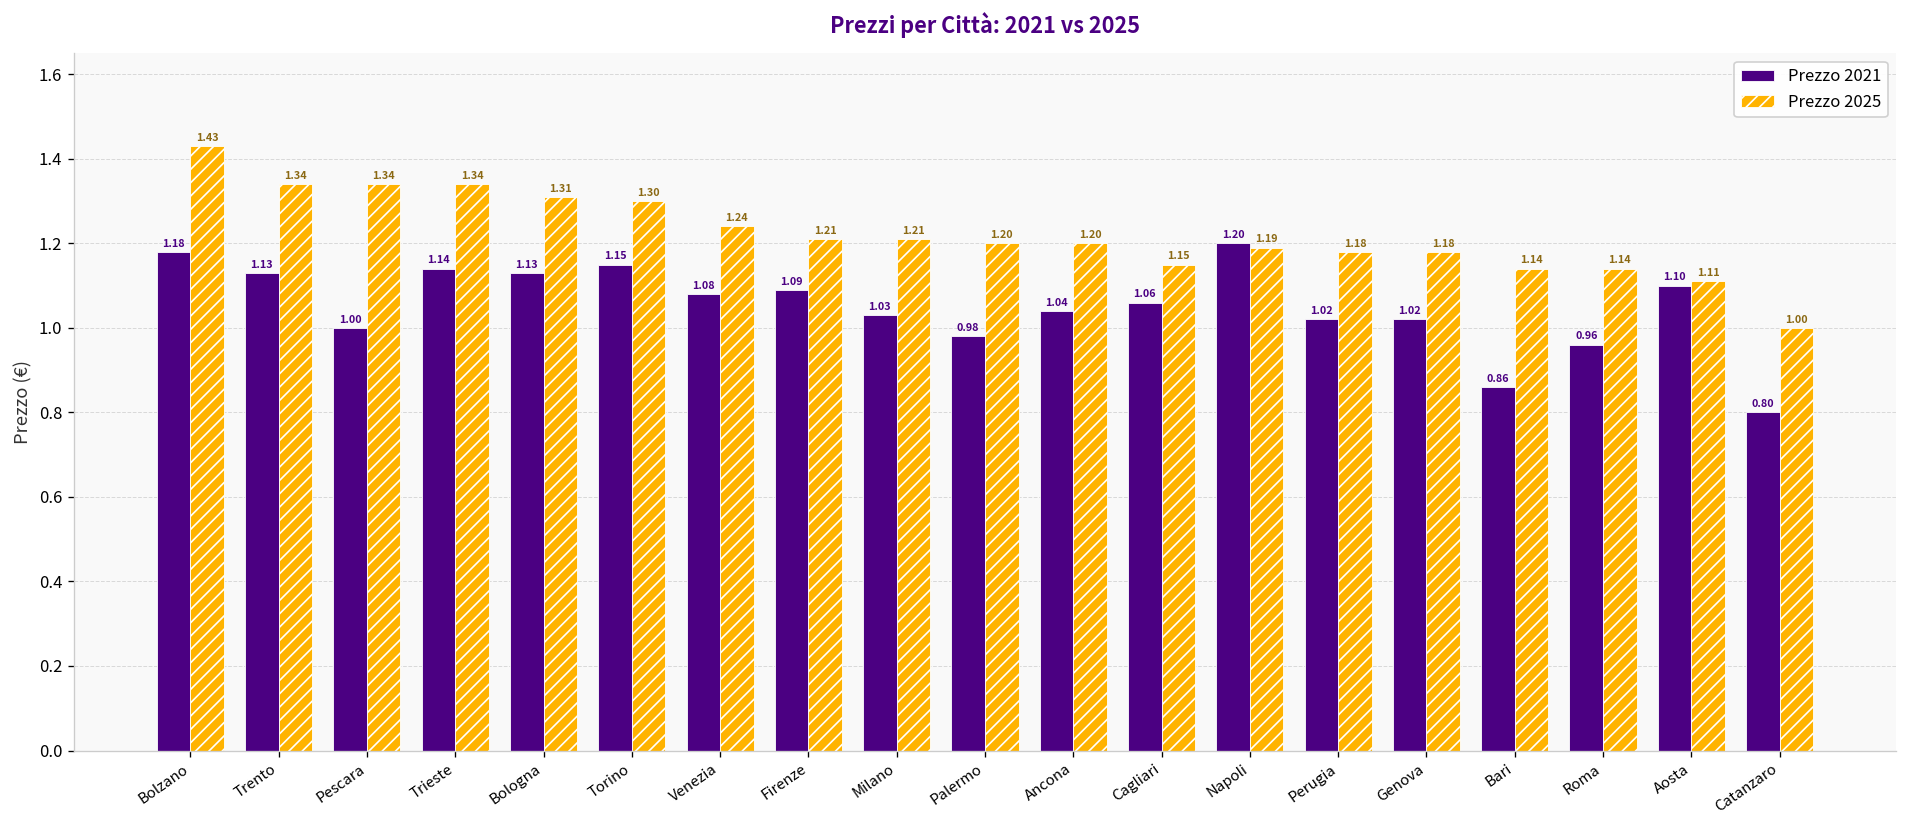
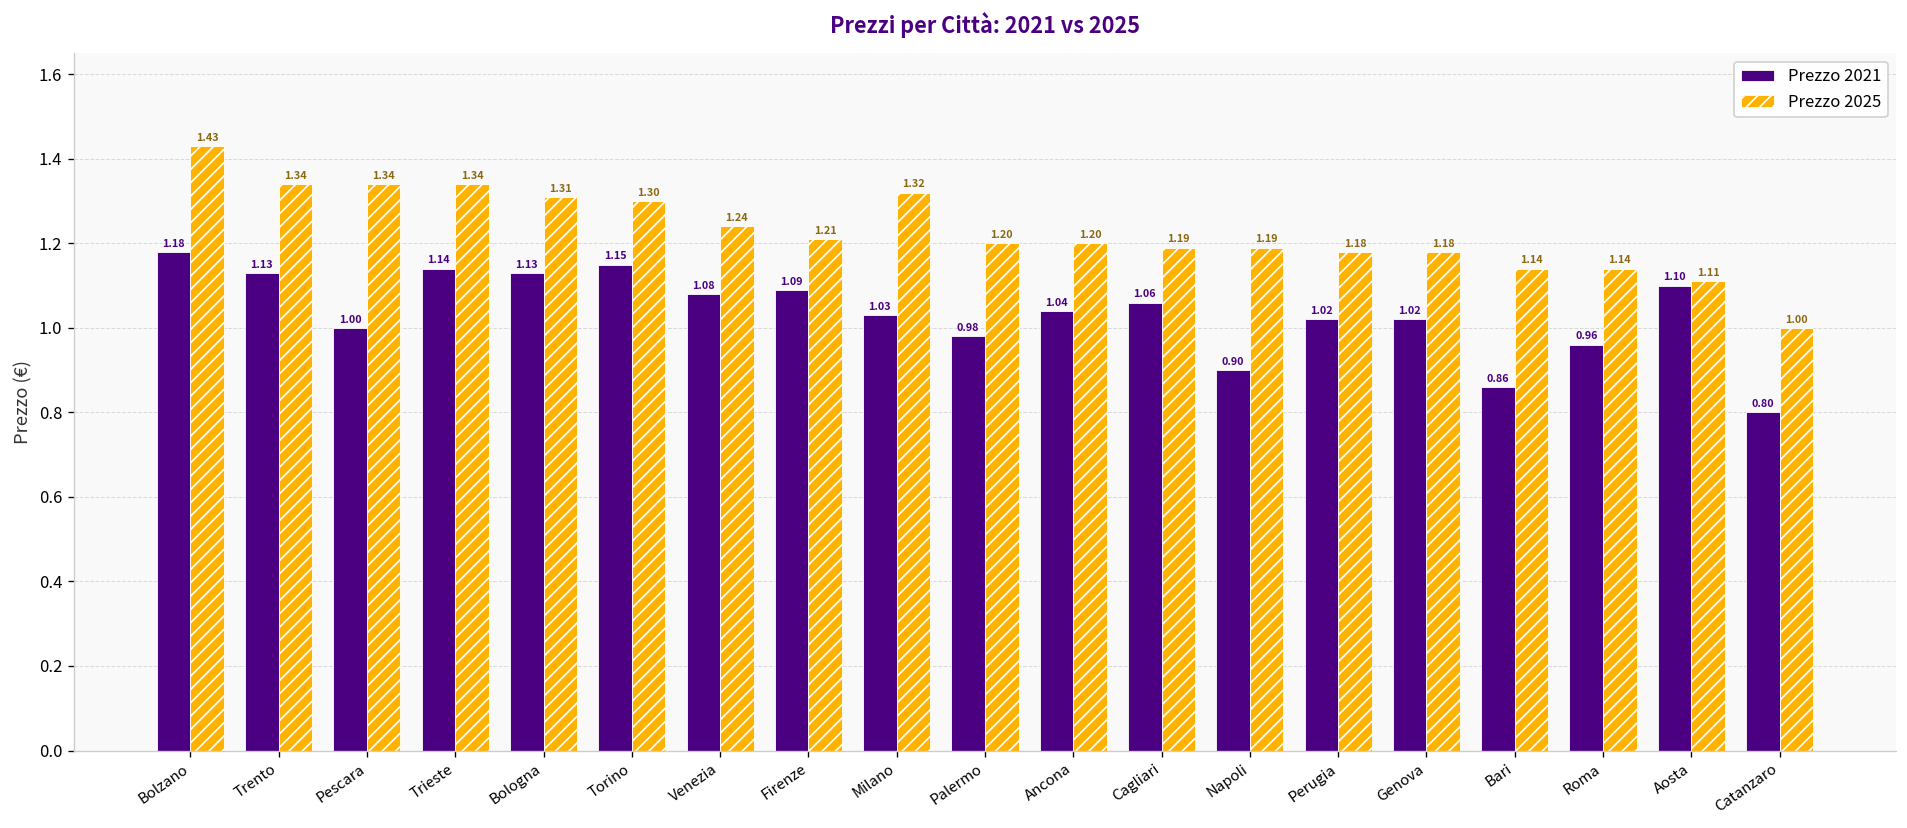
Prezzo 2025, Milano: 1.21 -> 1.32
Prezzo 2025, Cagliari: 1.15 -> 1.19
Prezzo 2021, Napoli: 1.20 -> 0.90
